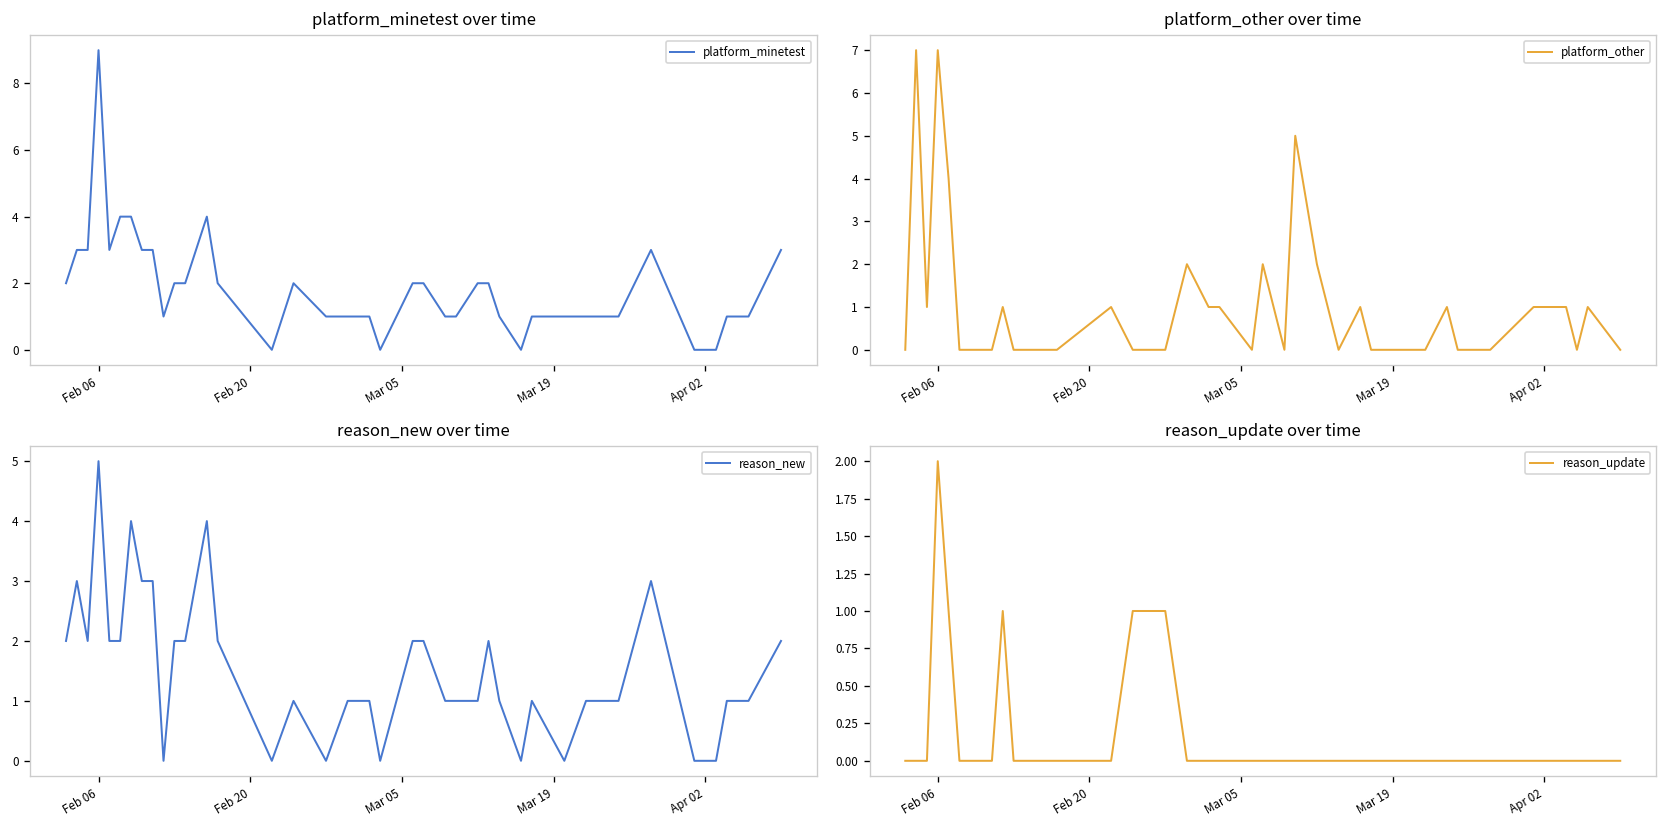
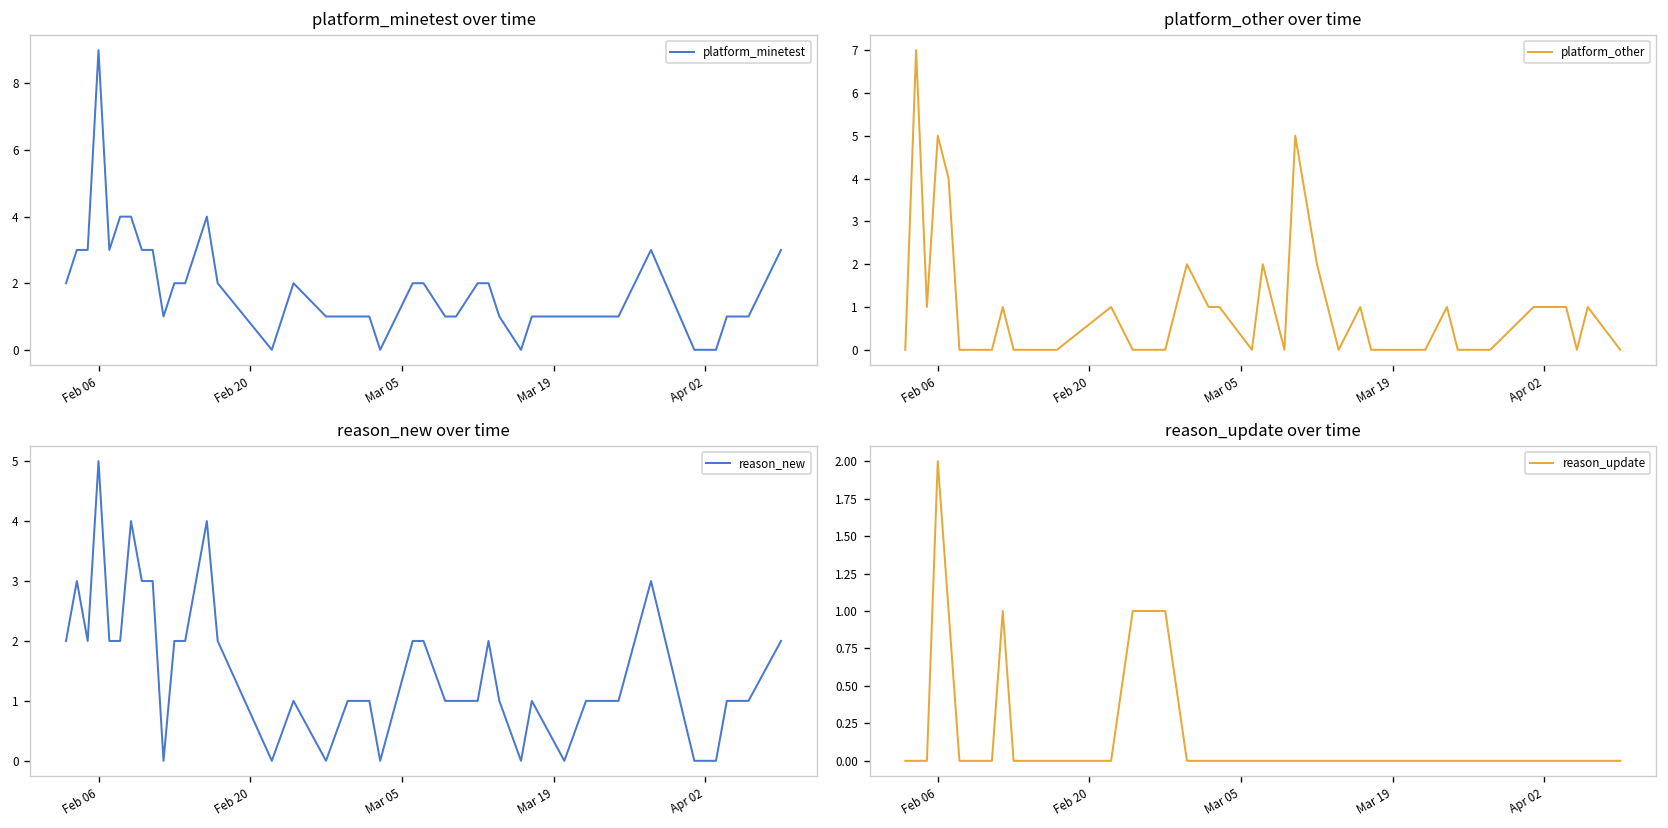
platform_other over time, Feb 06: 7 -> 5
